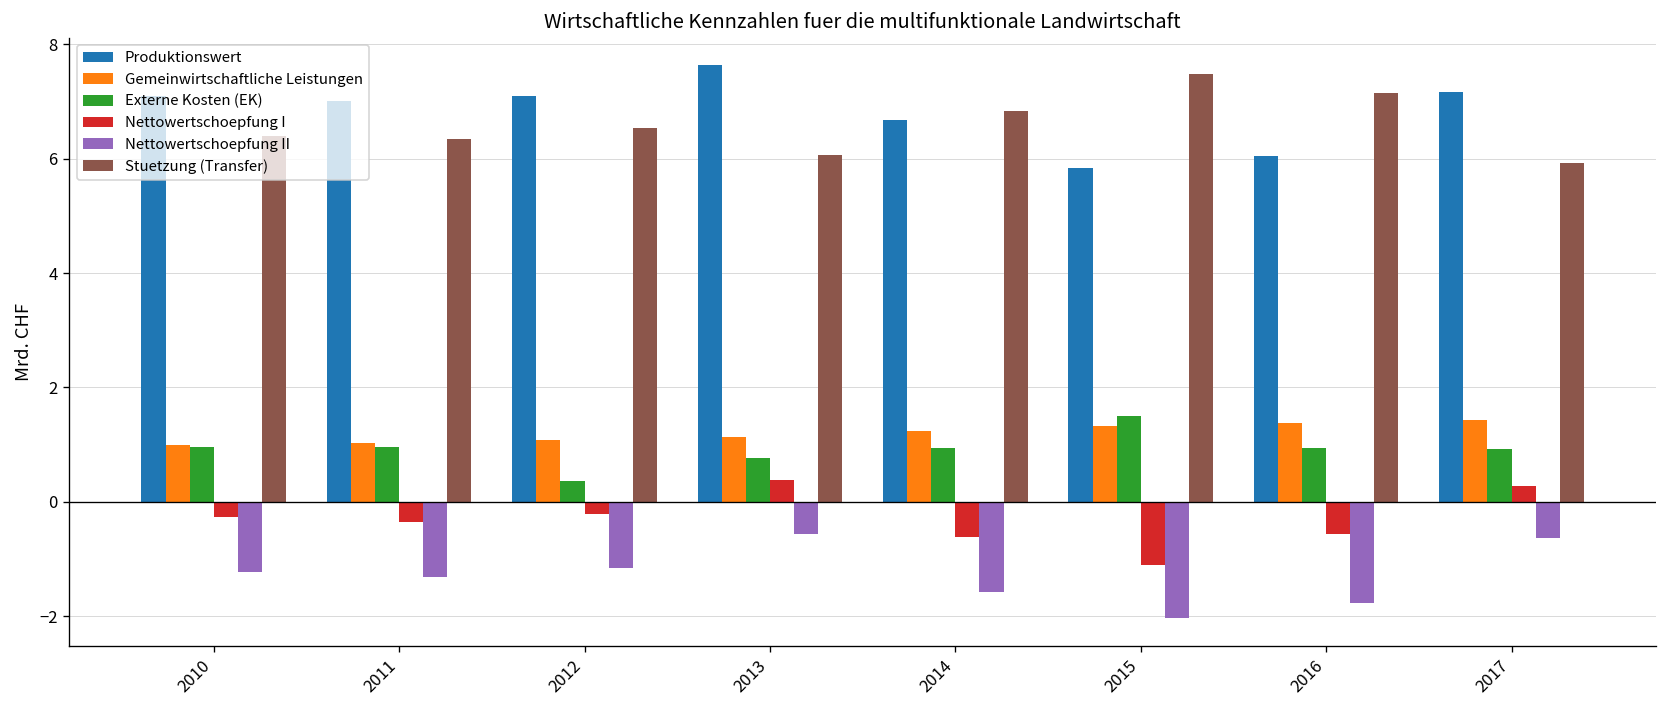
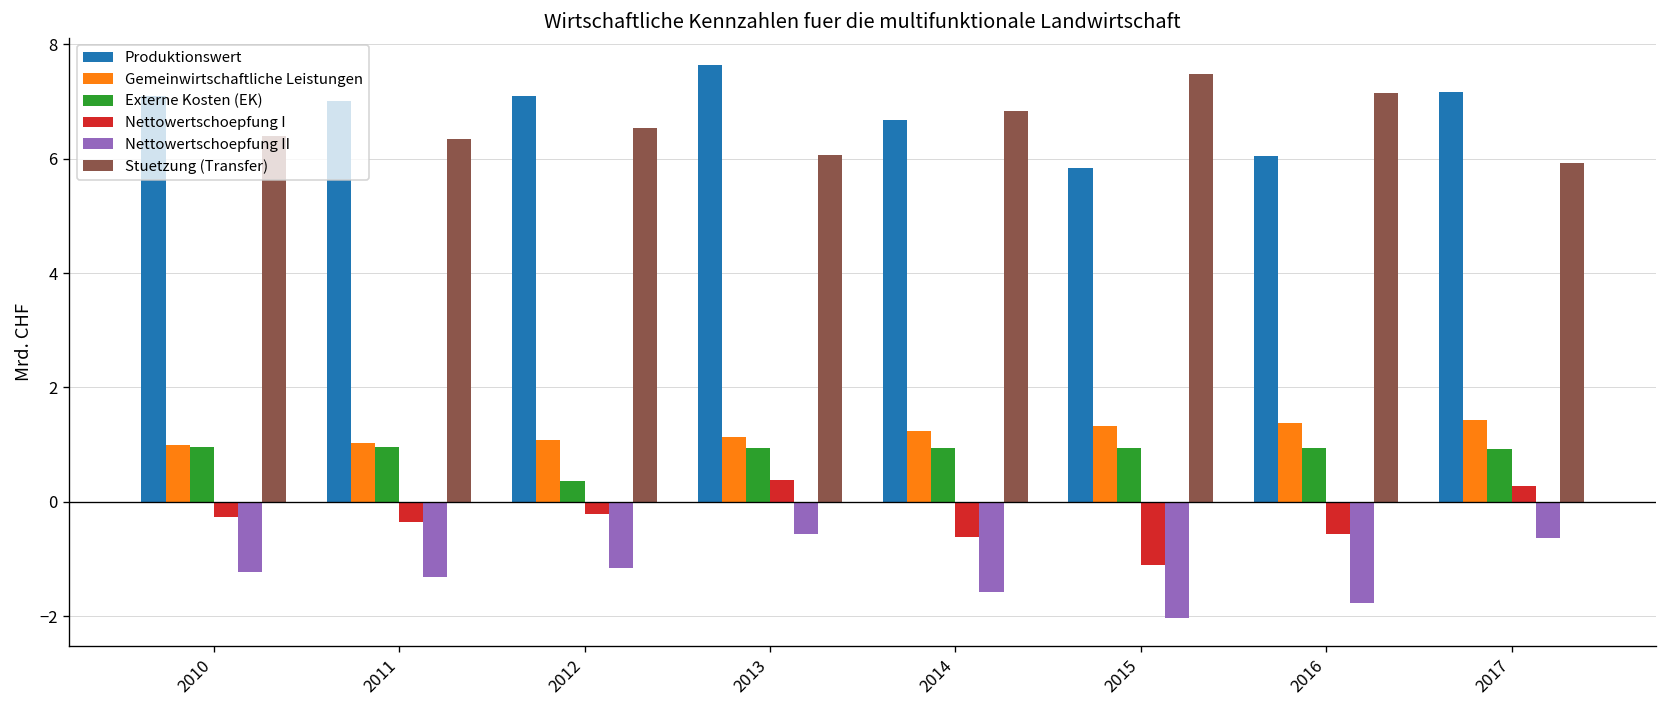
Externe Kosten (EK), 2013: 0.8 -> 0.9
Externe Kosten (EK), 2015: 1.5 -> 0.9
